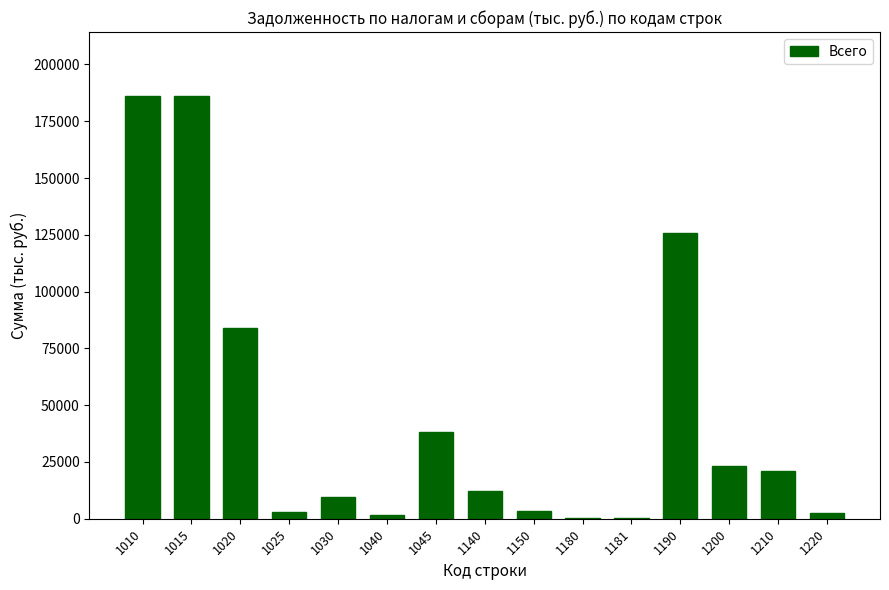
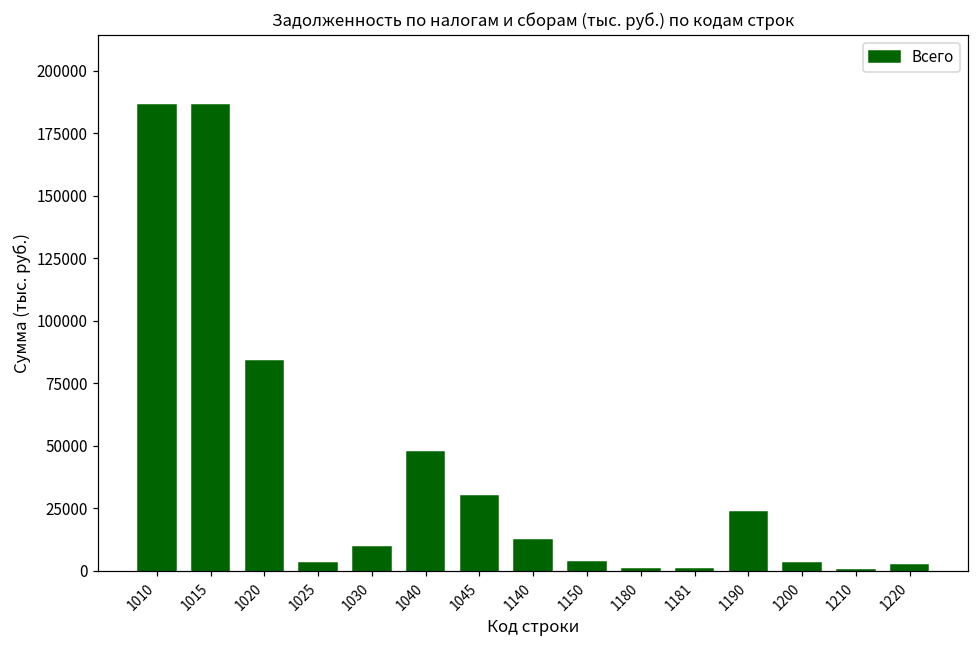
1040: 2000 -> 47000
1045: 38000 -> 30000
1190: 126000 -> 24000
1200: 23000 -> 3000
1210: 21000 -> 0
